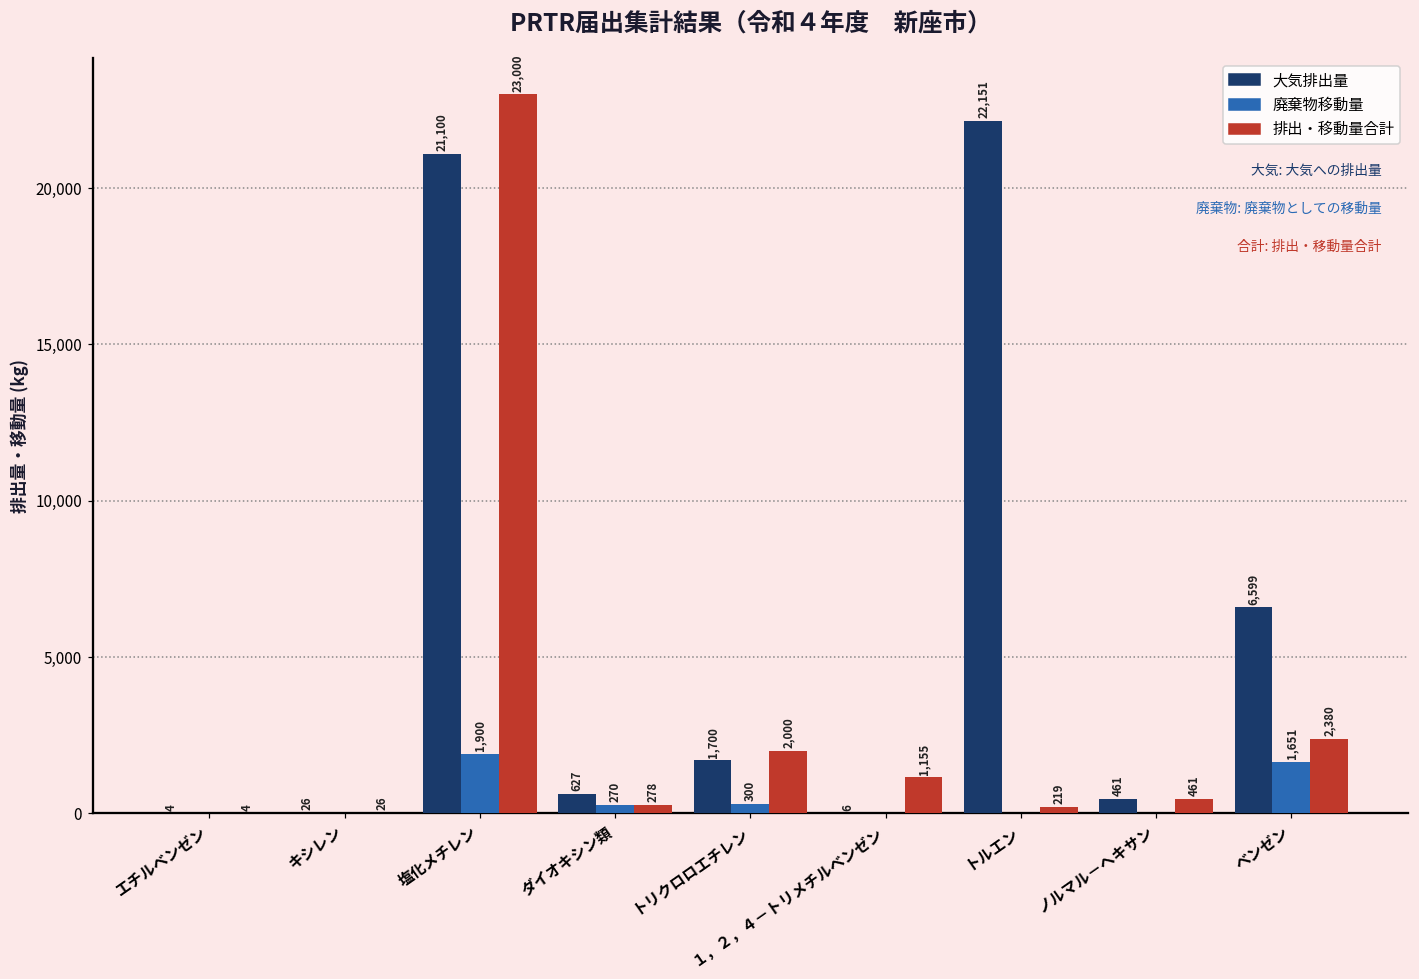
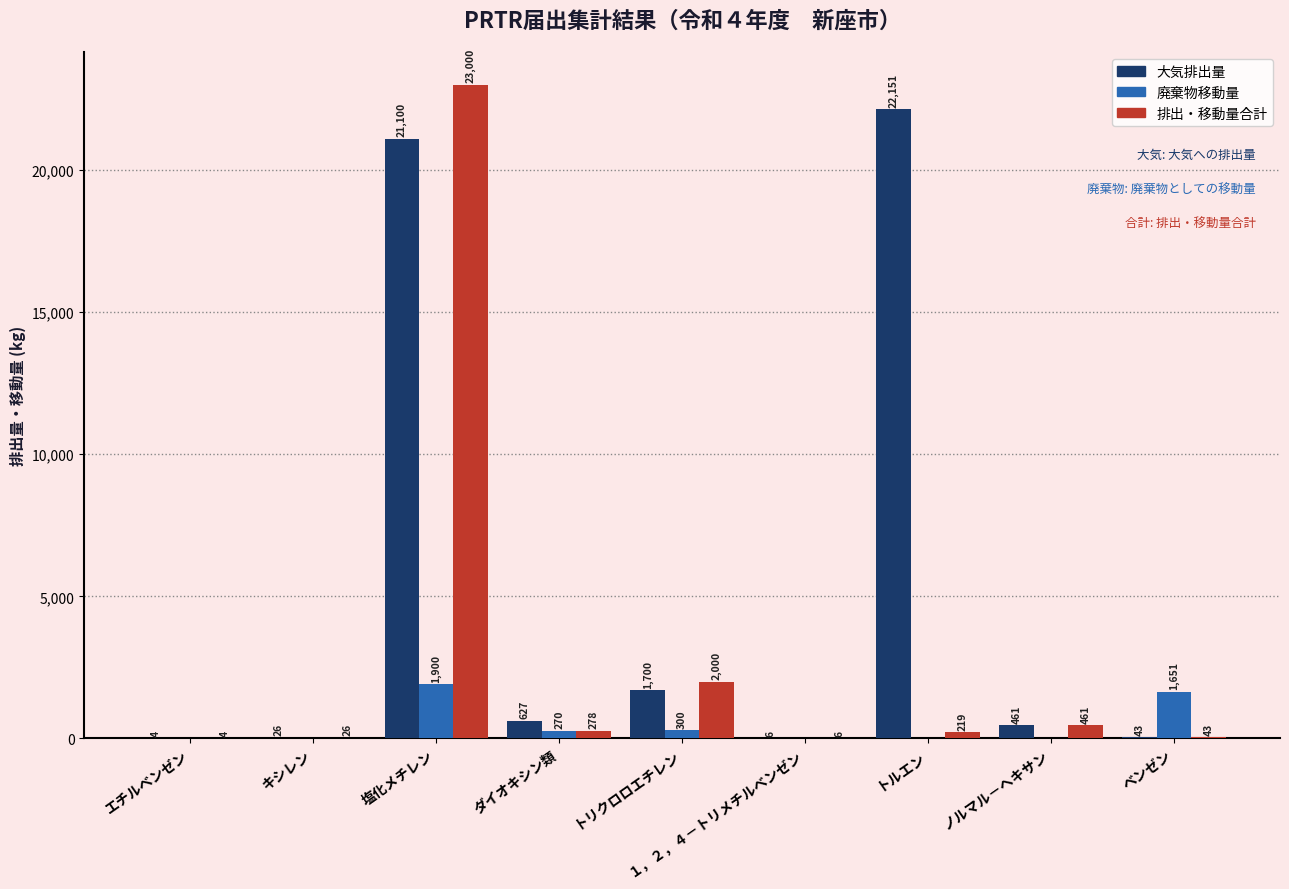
排出・移動量合計, １，２，４－トリメチルベンゼン: 1,155 -> 6
大気排出量, ベンゼン: 6,599 -> 43
排出・移動量合計, ベンゼン: 2,380 -> 43
